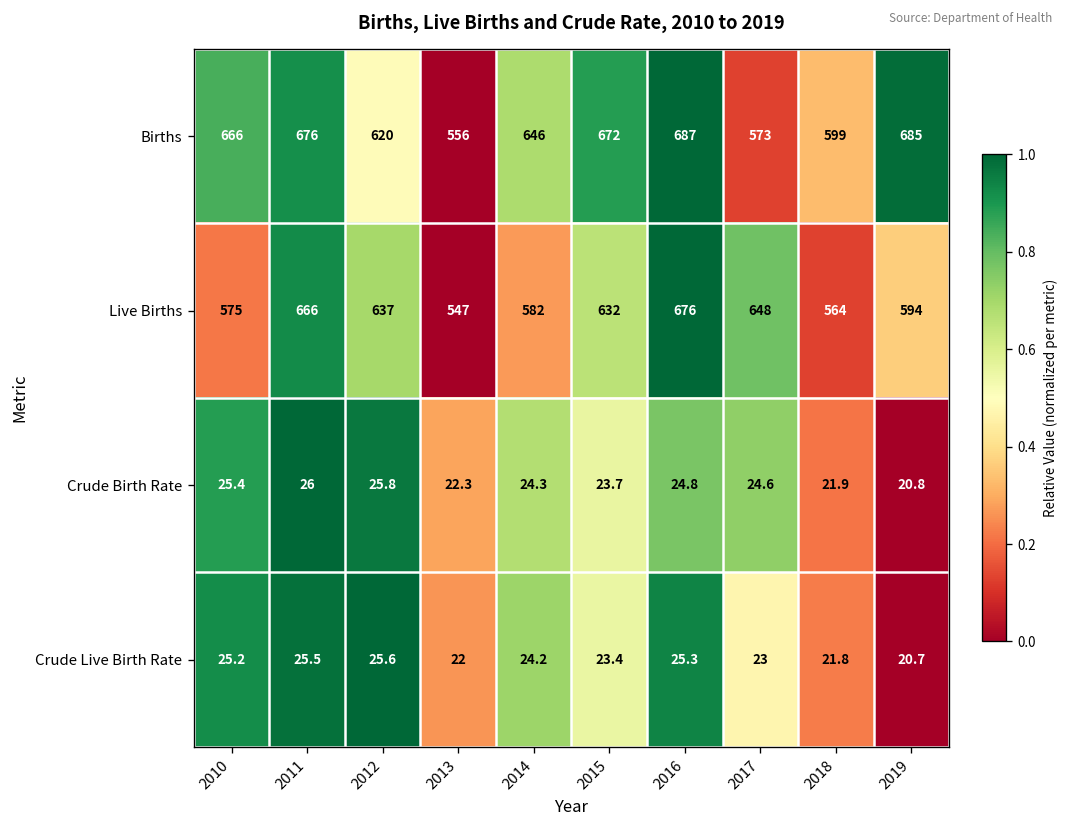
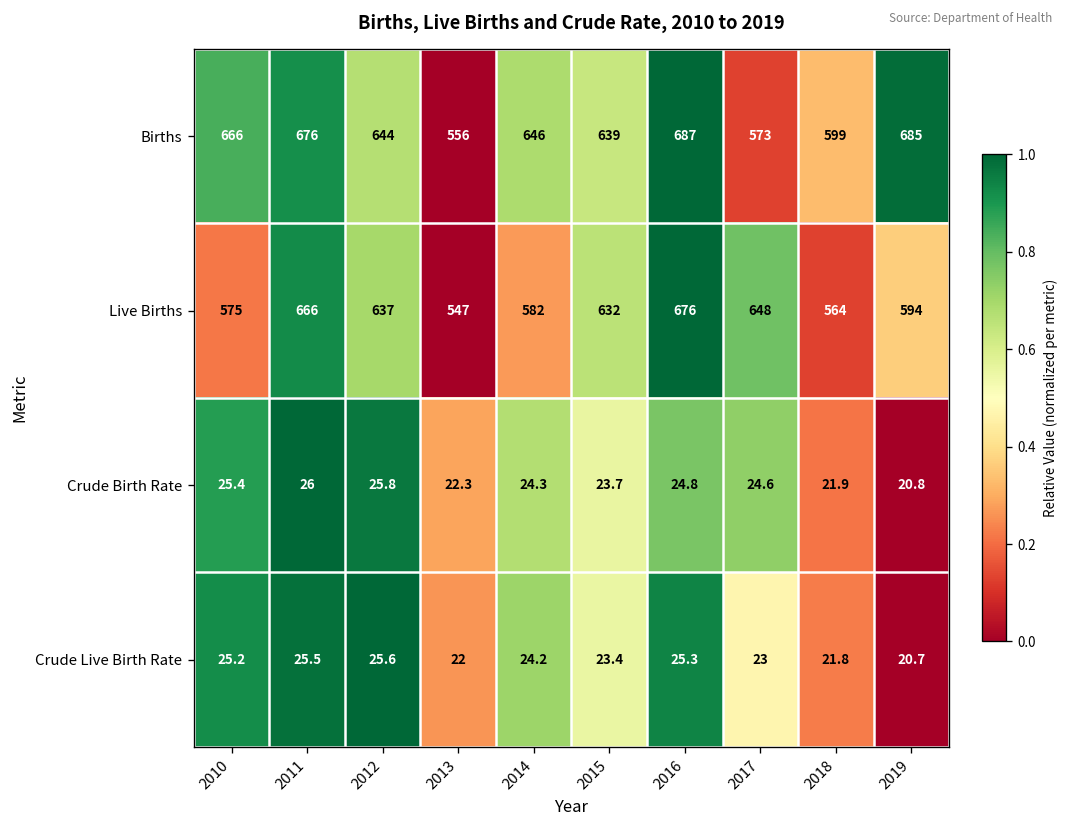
Births, 2012: 620 -> 644
Births, 2015: 672 -> 639
